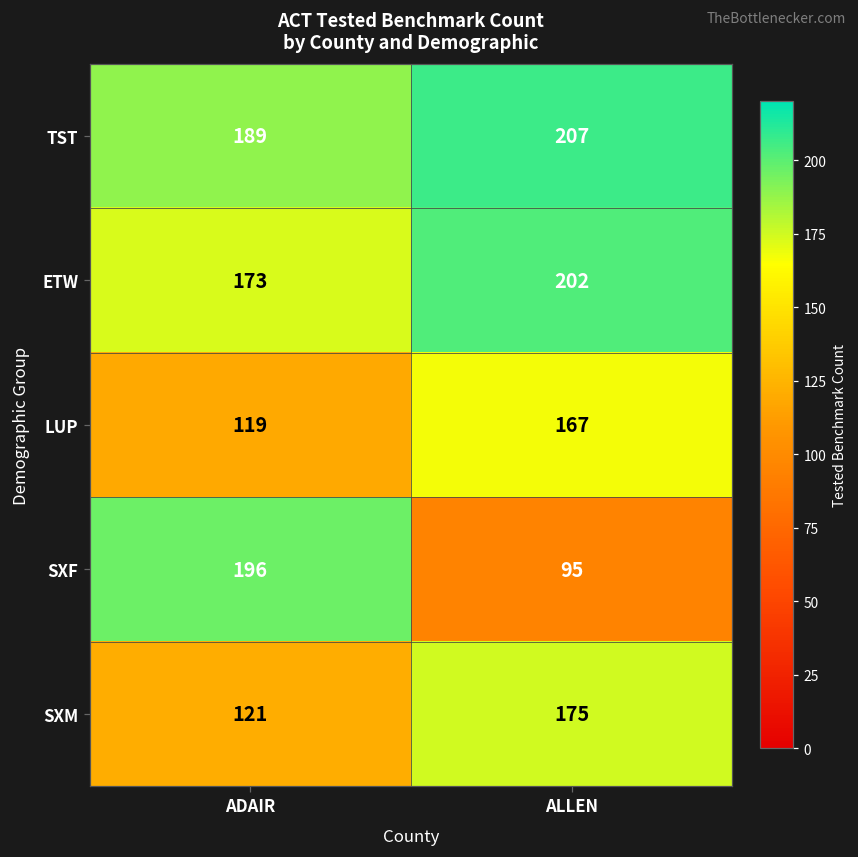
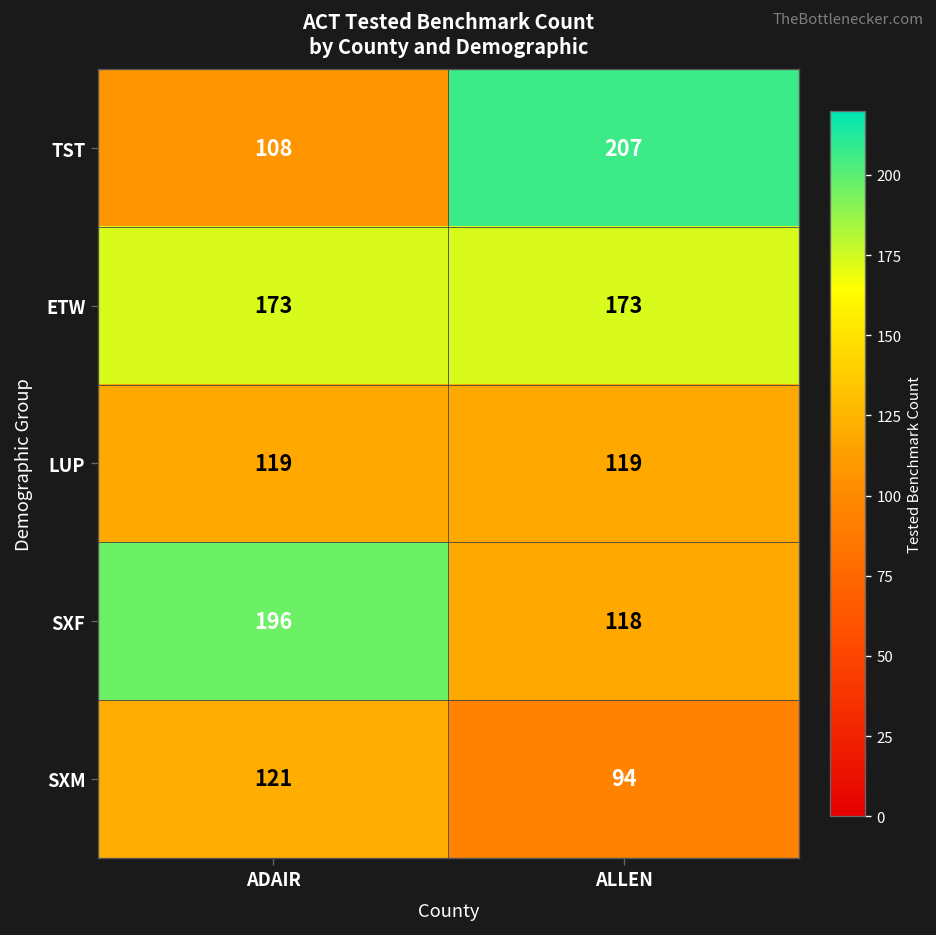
TST, ADAIR: 189 -> 108
ETW, ALLEN: 202 -> 173
LUP, ALLEN: 167 -> 119
SXF, ALLEN: 95 -> 118
SXM, ALLEN: 175 -> 94
